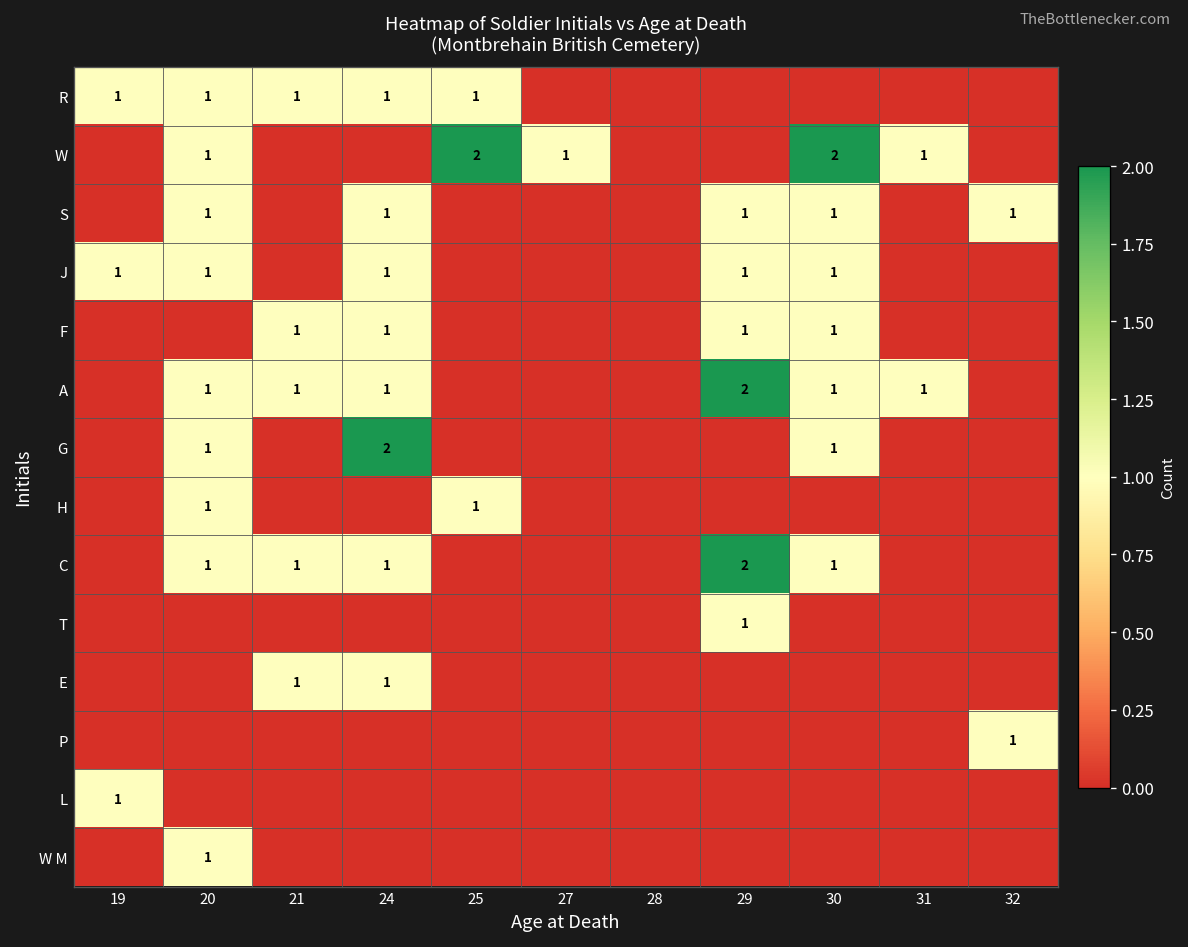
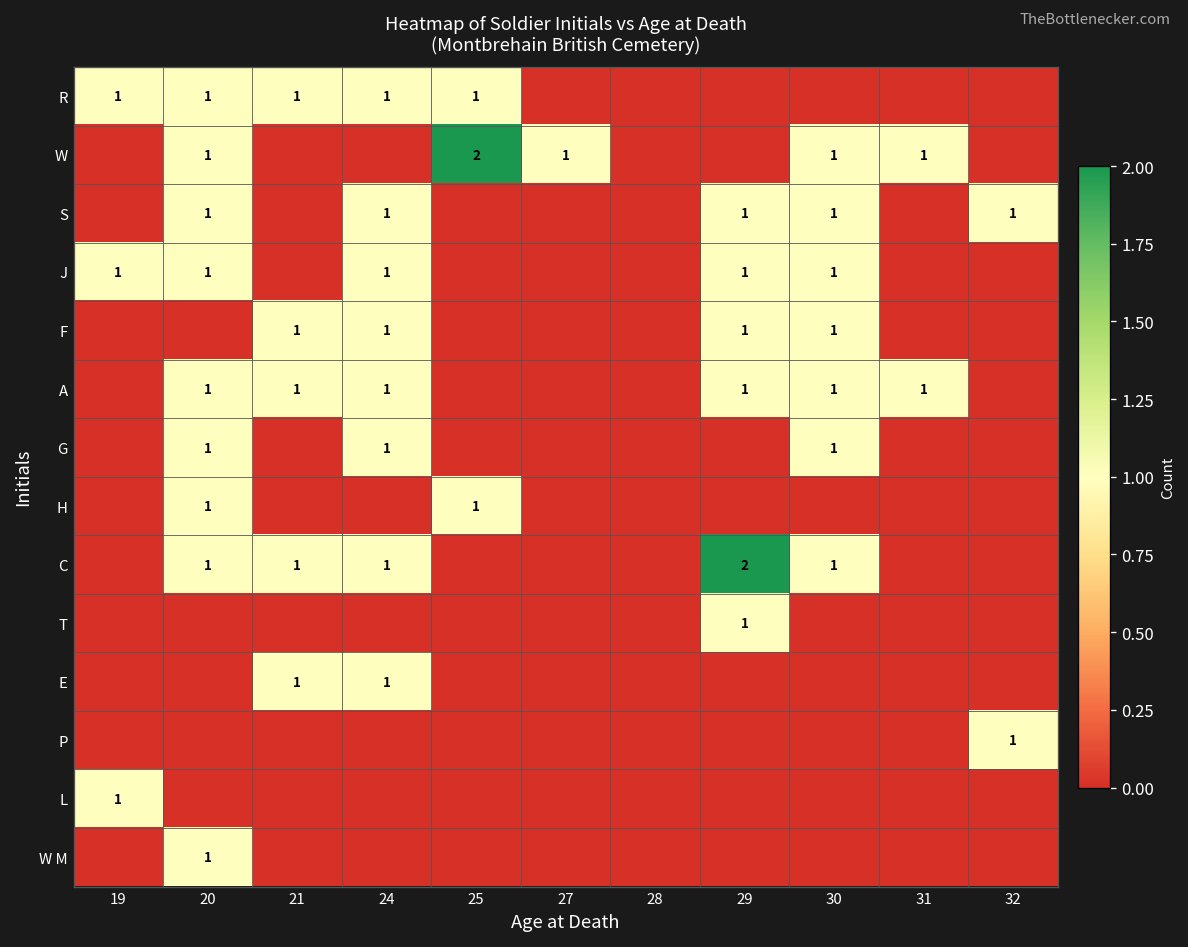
W, 30: 2 -> 1
A, 29: 2 -> 1
G, 24: 2 -> 1
